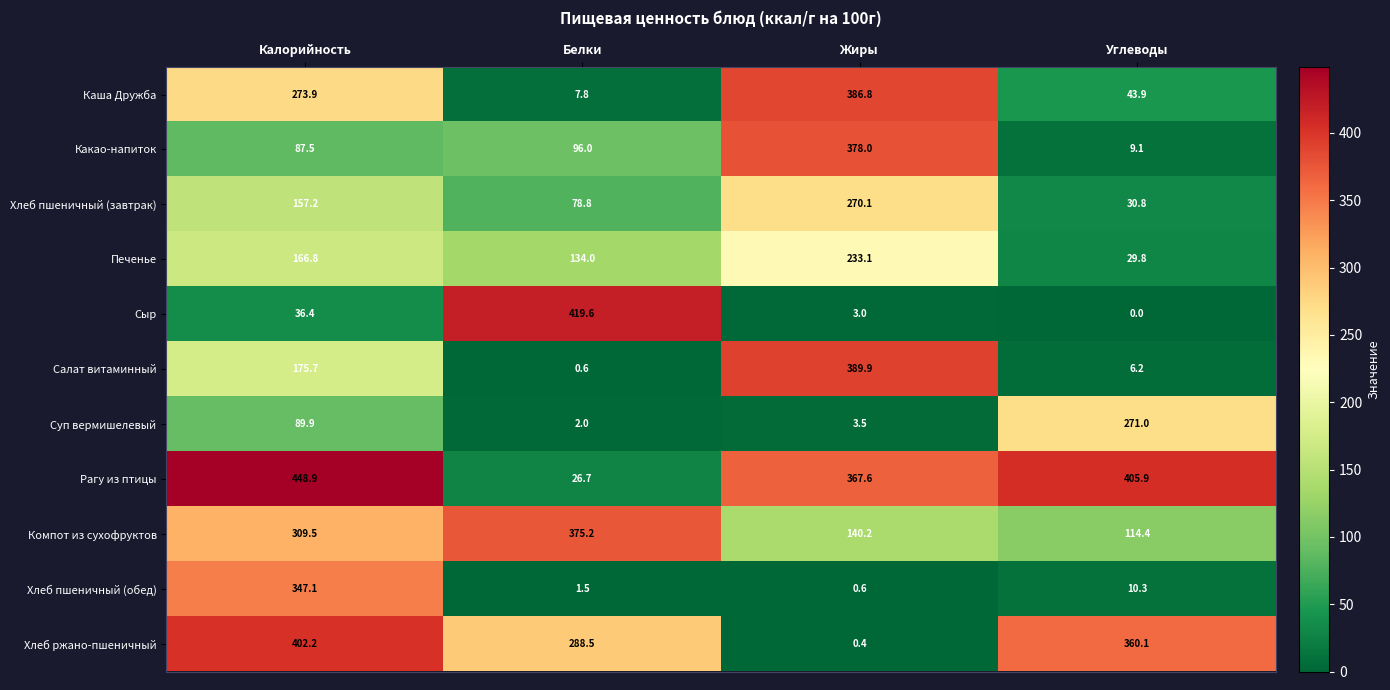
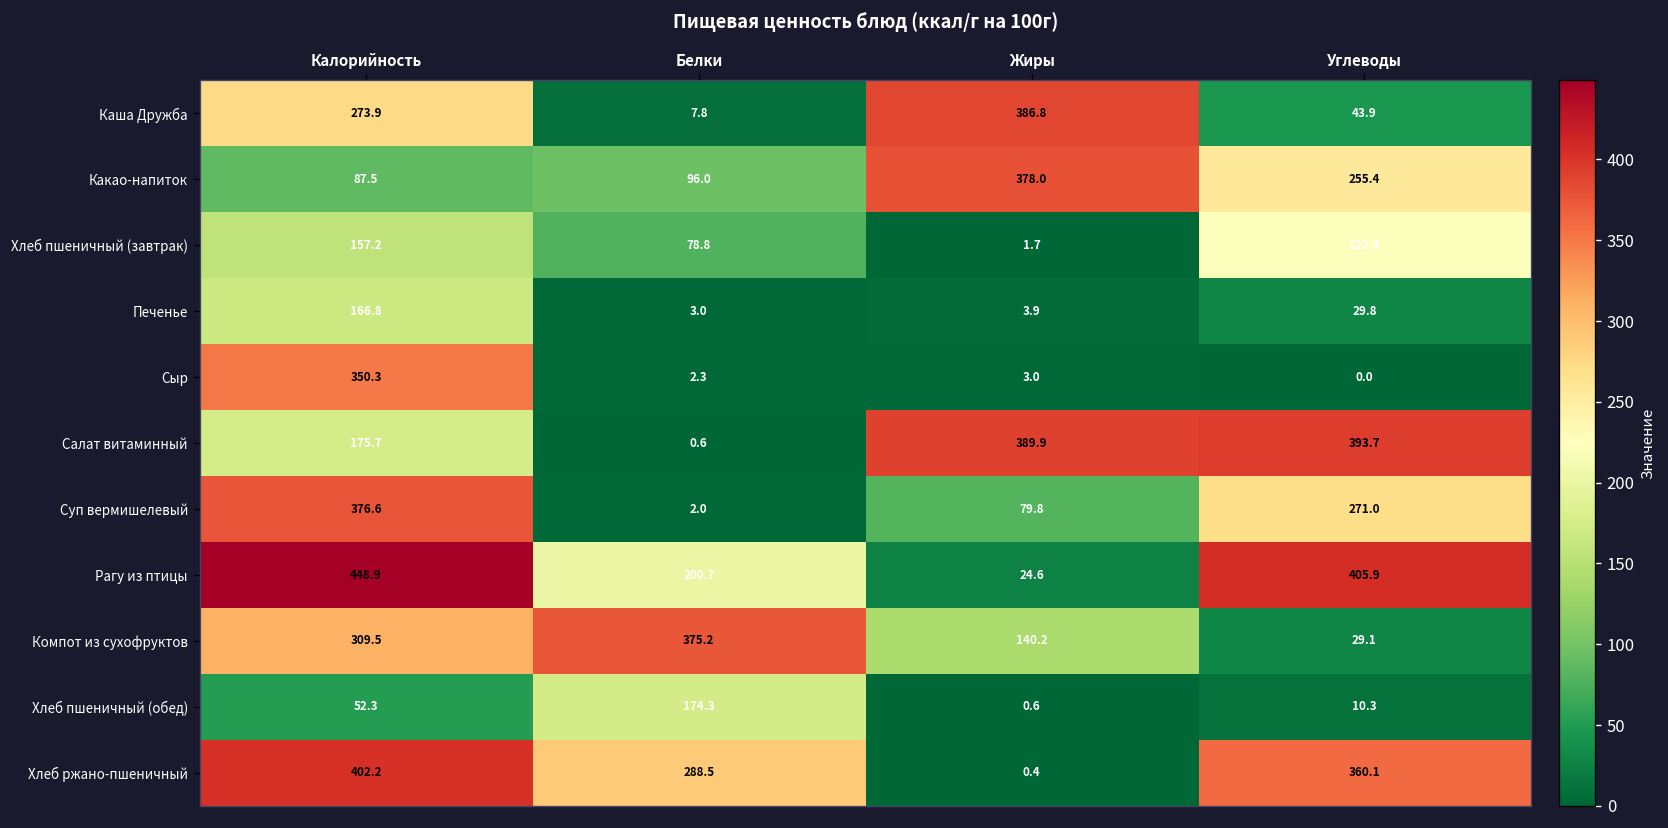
Какао-напиток, Углеводы: 9.1 -> 255.4
Хлеб пшеничный (завтрак), Жиры: 270.1 -> 1.7
Хлеб пшеничный (завтрак), Углеводы: 30.8 -> 222.4
Печенье, Белки: 134.0 -> 3.0
Печенье, Жиры: 233.1 -> 3.9
Сыр, Калорийность: 36.4 -> 350.3
Сыр, Белки: 419.6 -> 2.3
Салат витаминный, Углеводы: 6.2 -> 393.7
Суп вермишелевый, Калорийность: 89.9 -> 376.6
Суп вермишелевый, Жиры: 3.5 -> 79.8
Рагу из птицы, Белки: 26.7 -> 200.7
Рагу из птицы, Жиры: 367.6 -> 24.6
Компот из сухофруктов, Углеводы: 114.4 -> 29.1
Хлеб пшеничный (обед), Калорийность: 347.1 -> 52.3
Хлеб пшеничный (обед), Белки: 1.5 -> 174.3
